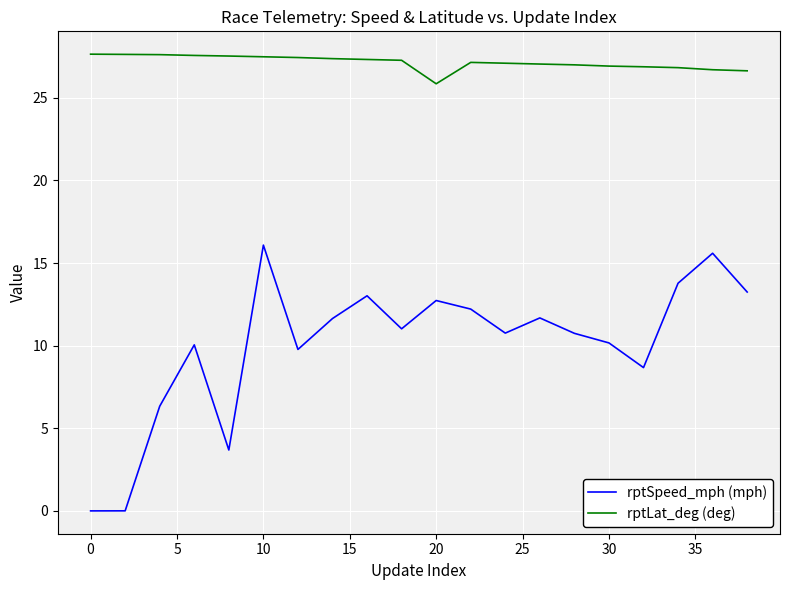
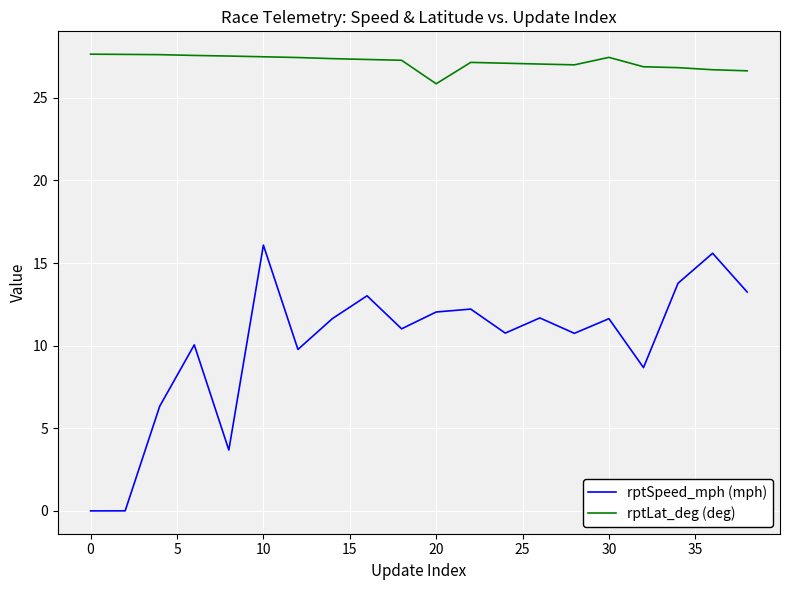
rptSpeed_mph (mph), 20: 12.7 -> 12.0
rptSpeed_mph (mph), 30: 10.2 -> 11.6
rptLat_deg (deg), 30: 26.9 -> 27.4
